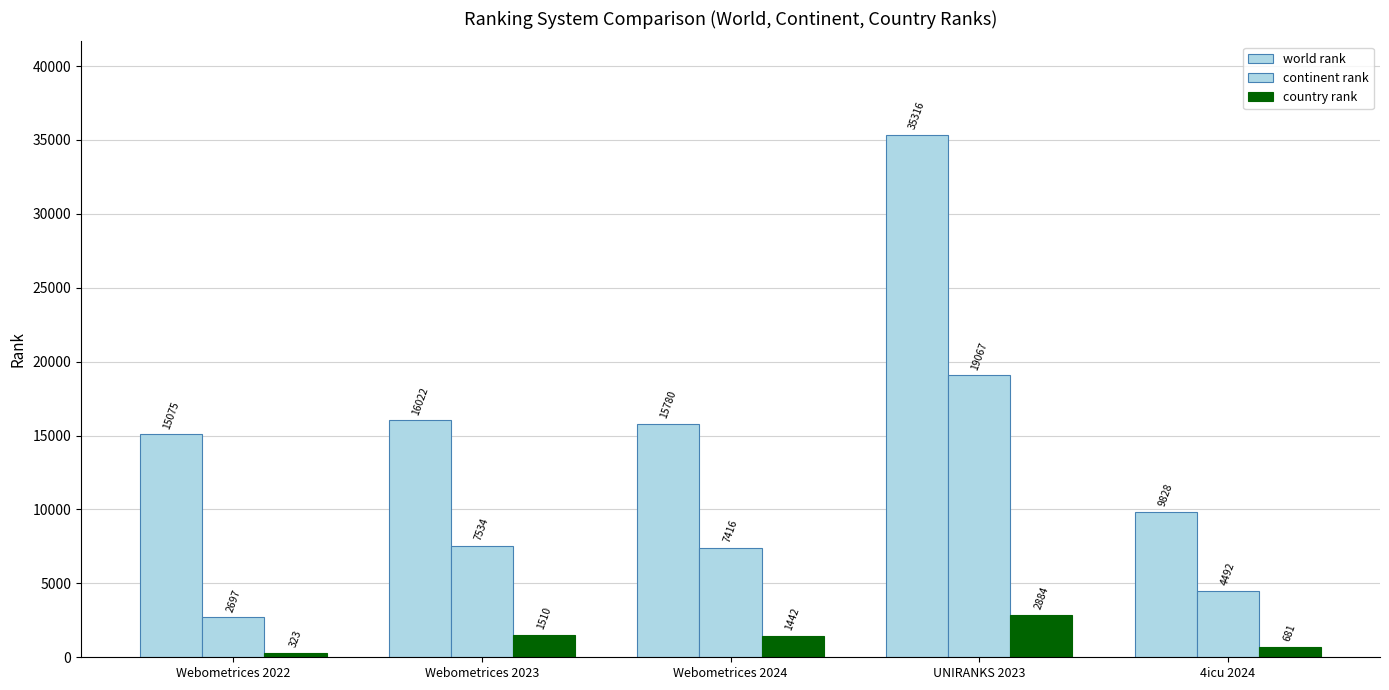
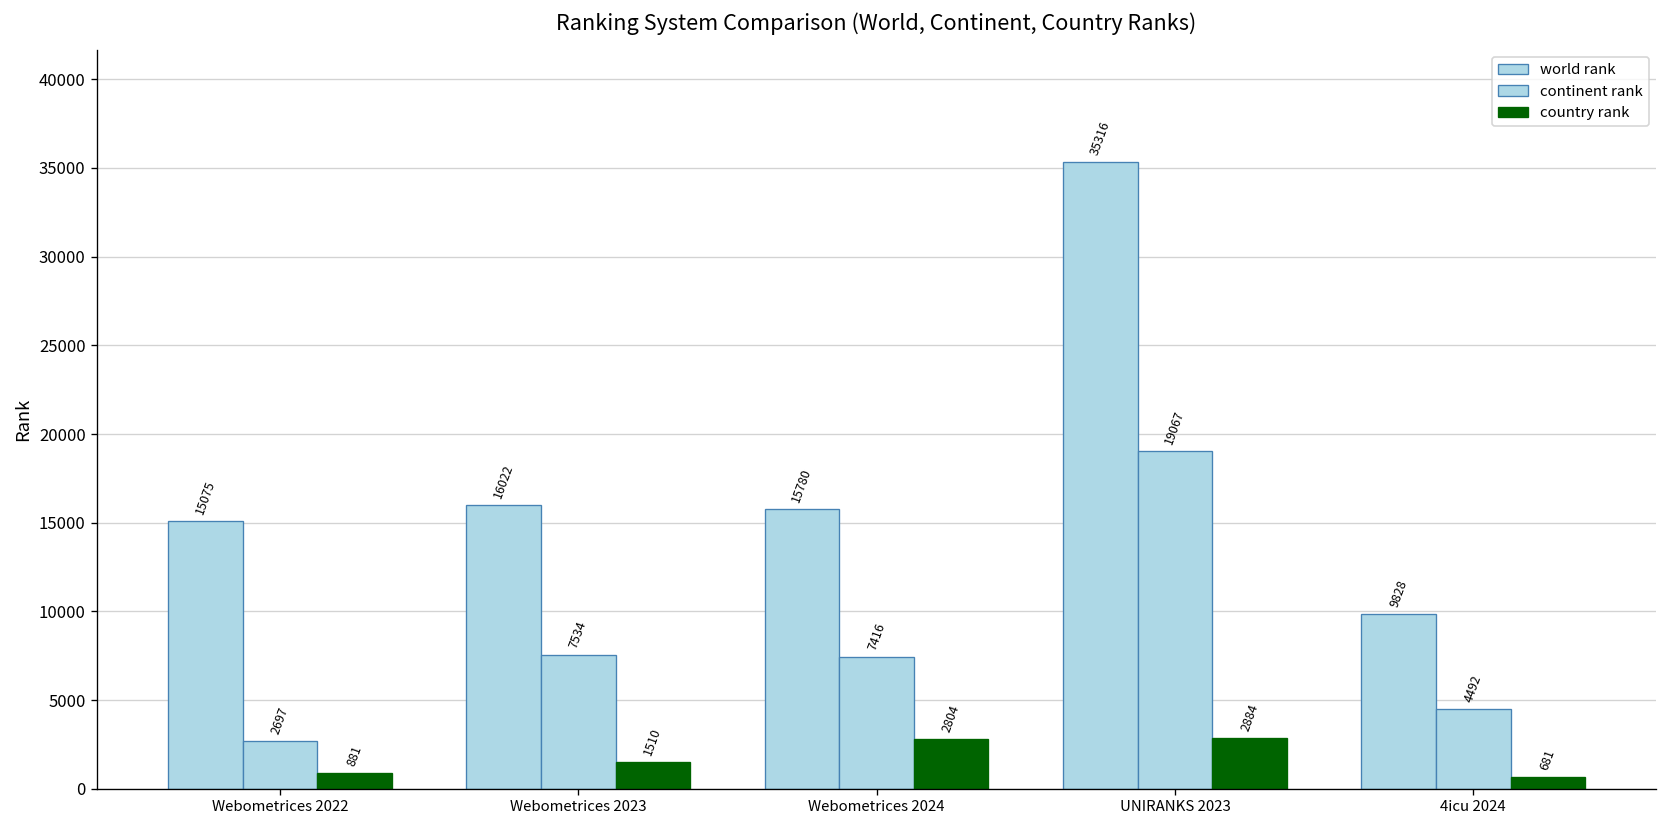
country rank, Webometrices 2022: 323 -> 881
country rank, Webometrices 2024: 1442 -> 2804
